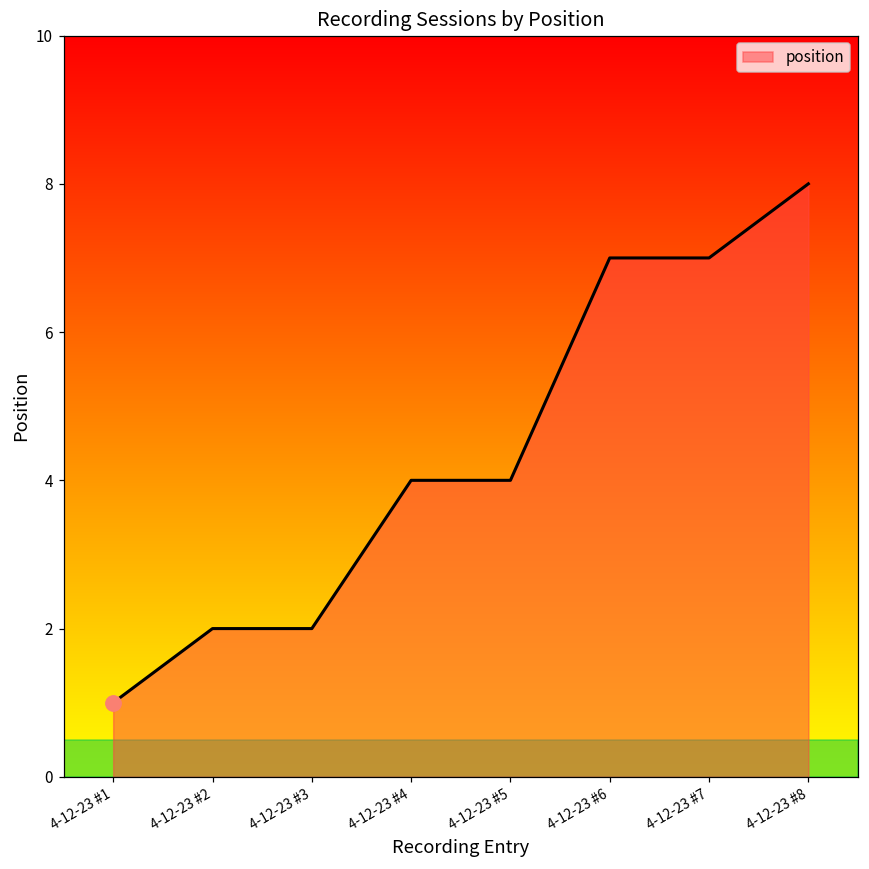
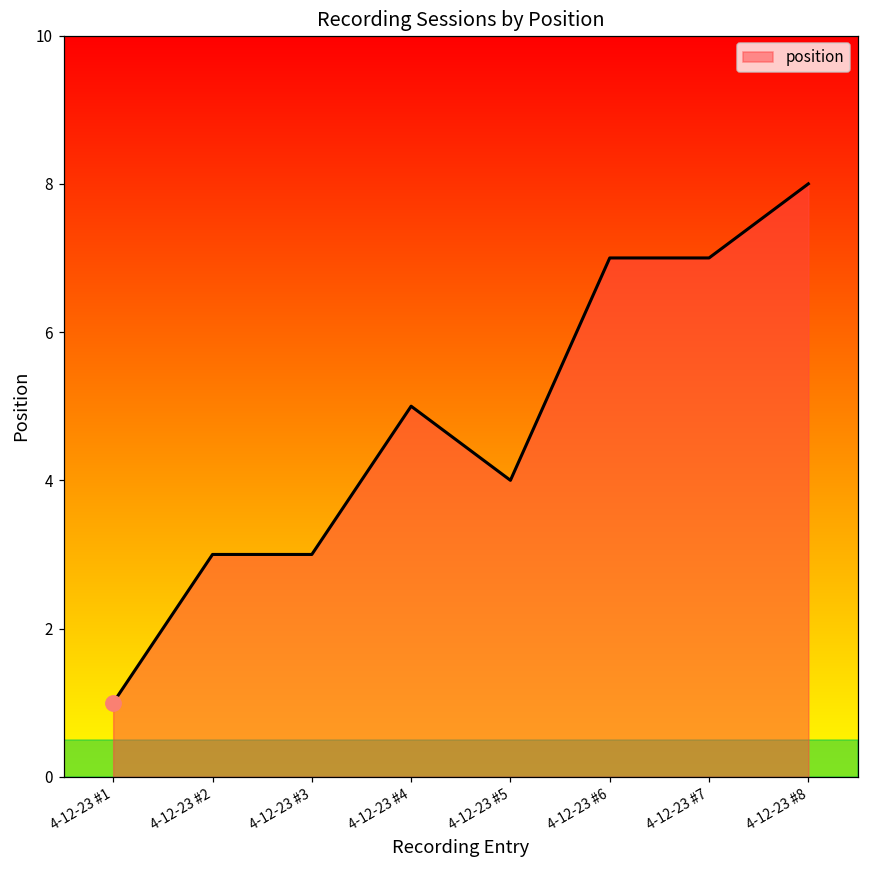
position, 4-12-23 #2: 2 -> 3
position, 4-12-23 #3: 2 -> 3
position, 4-12-23 #4: 4 -> 5
